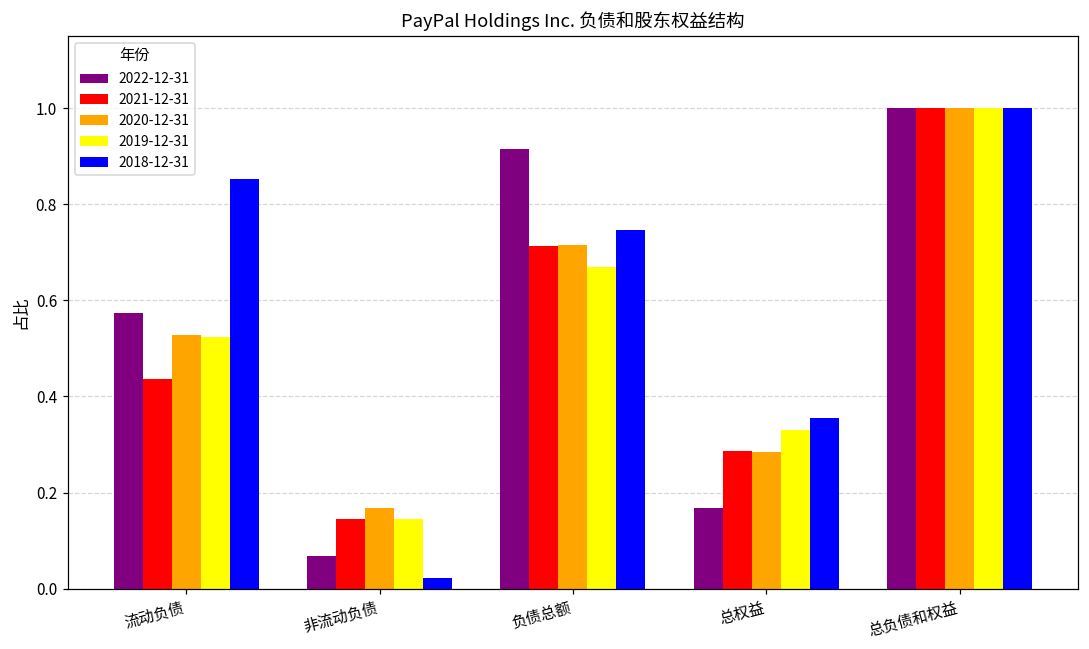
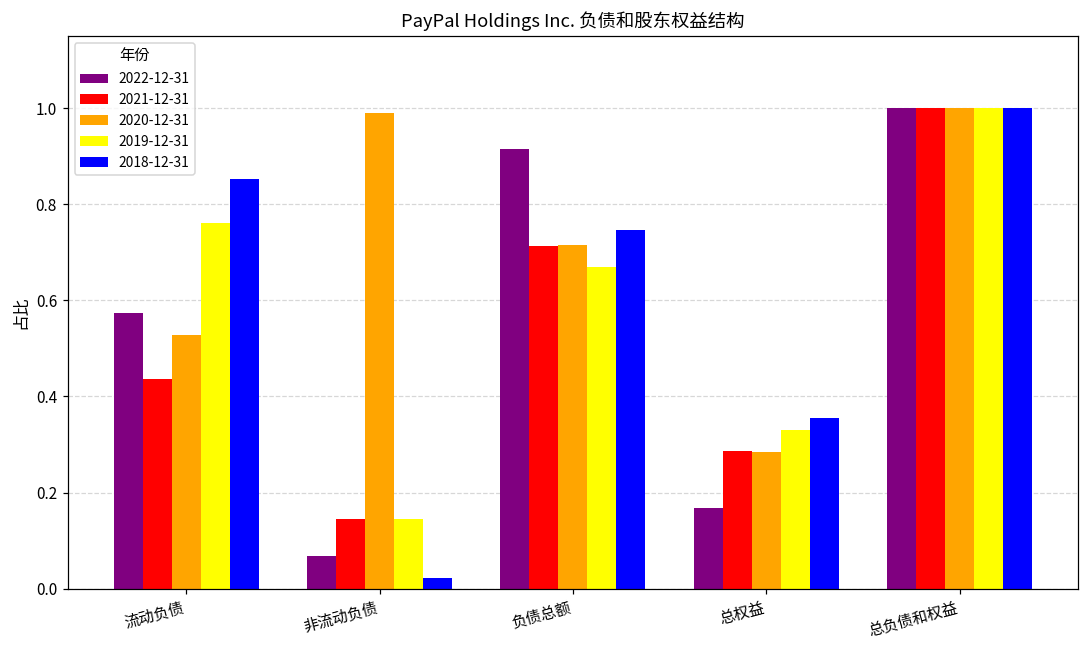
2019-12-31, 流动负债: 0.52 -> 0.76
2020-12-31, 非流动负债: 0.17 -> 0.99
